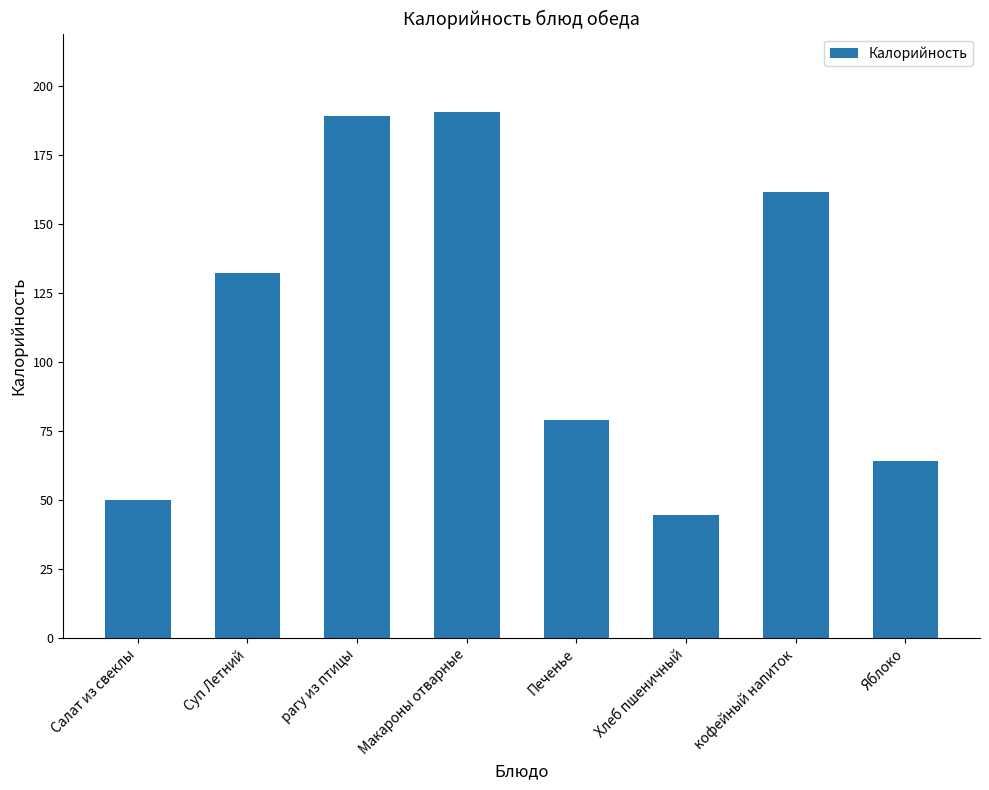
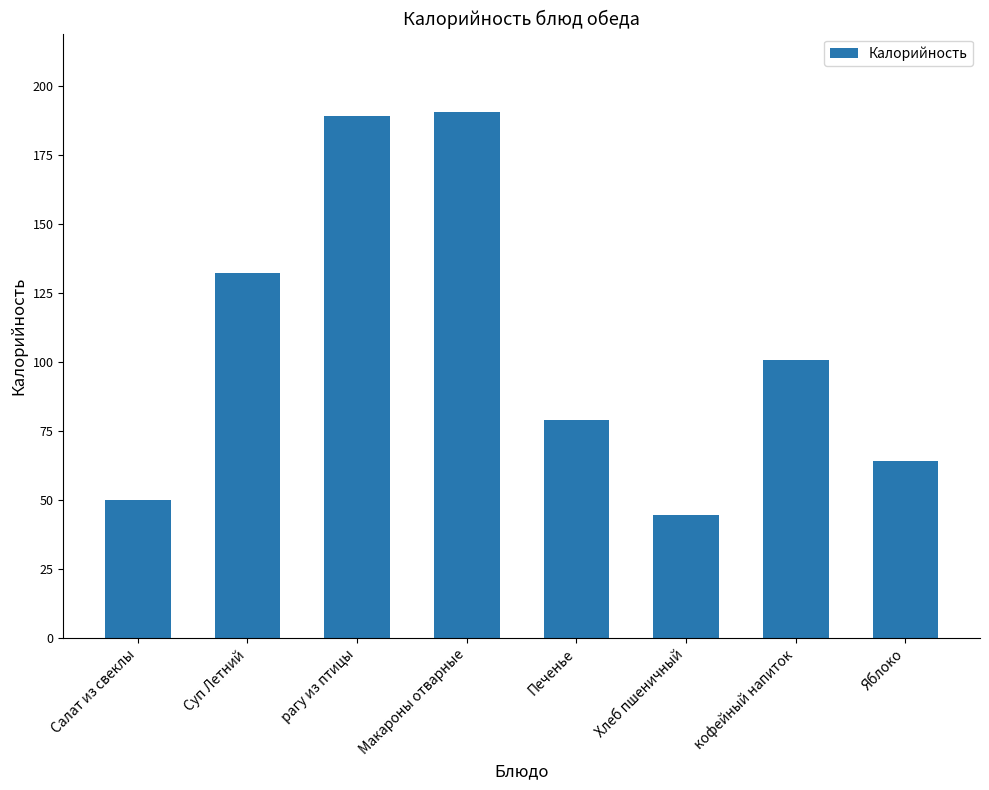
кофейный напиток: 162 -> 101
